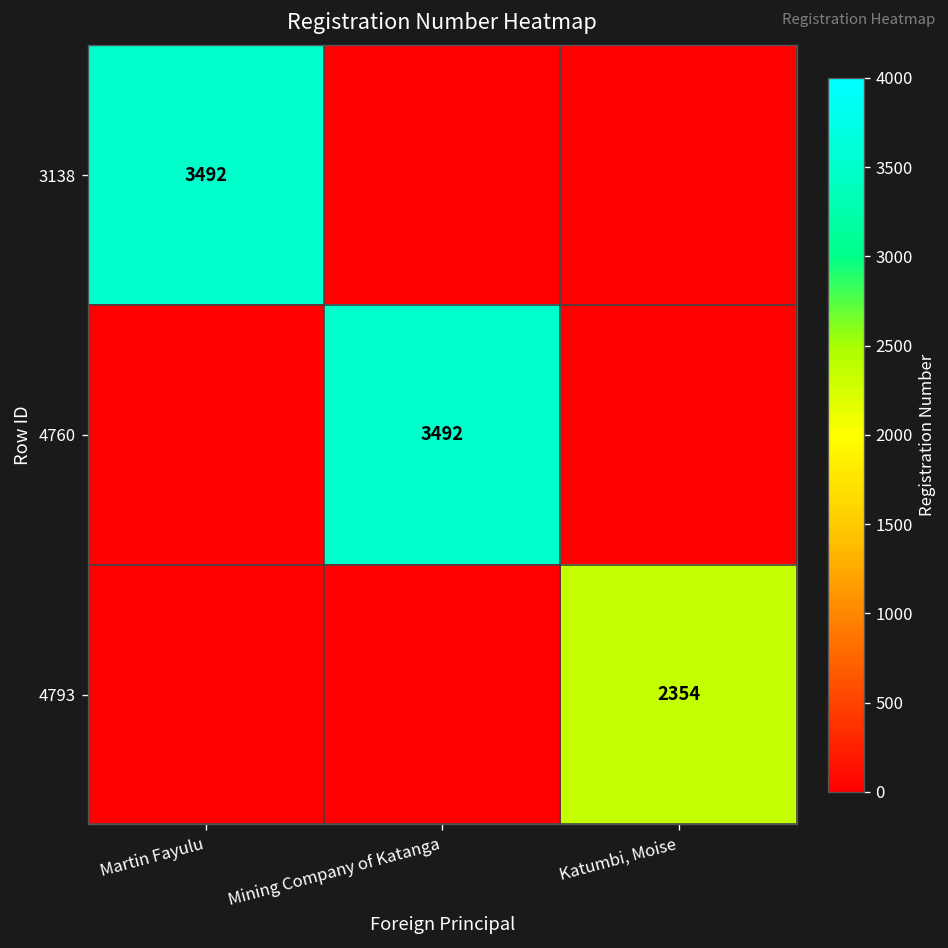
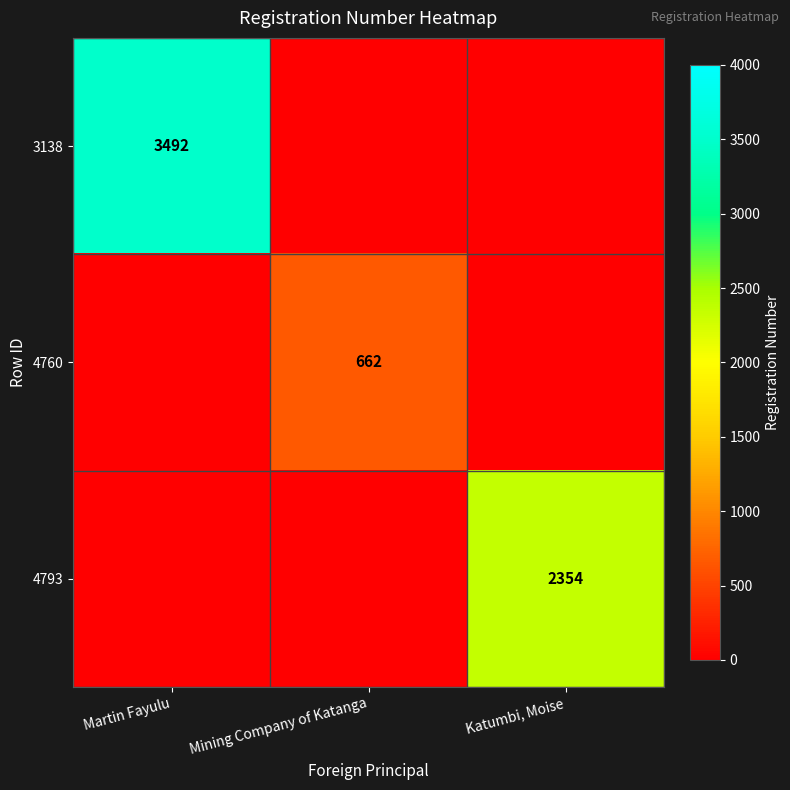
4760, Mining Company of Katanga: 3492 -> 662
